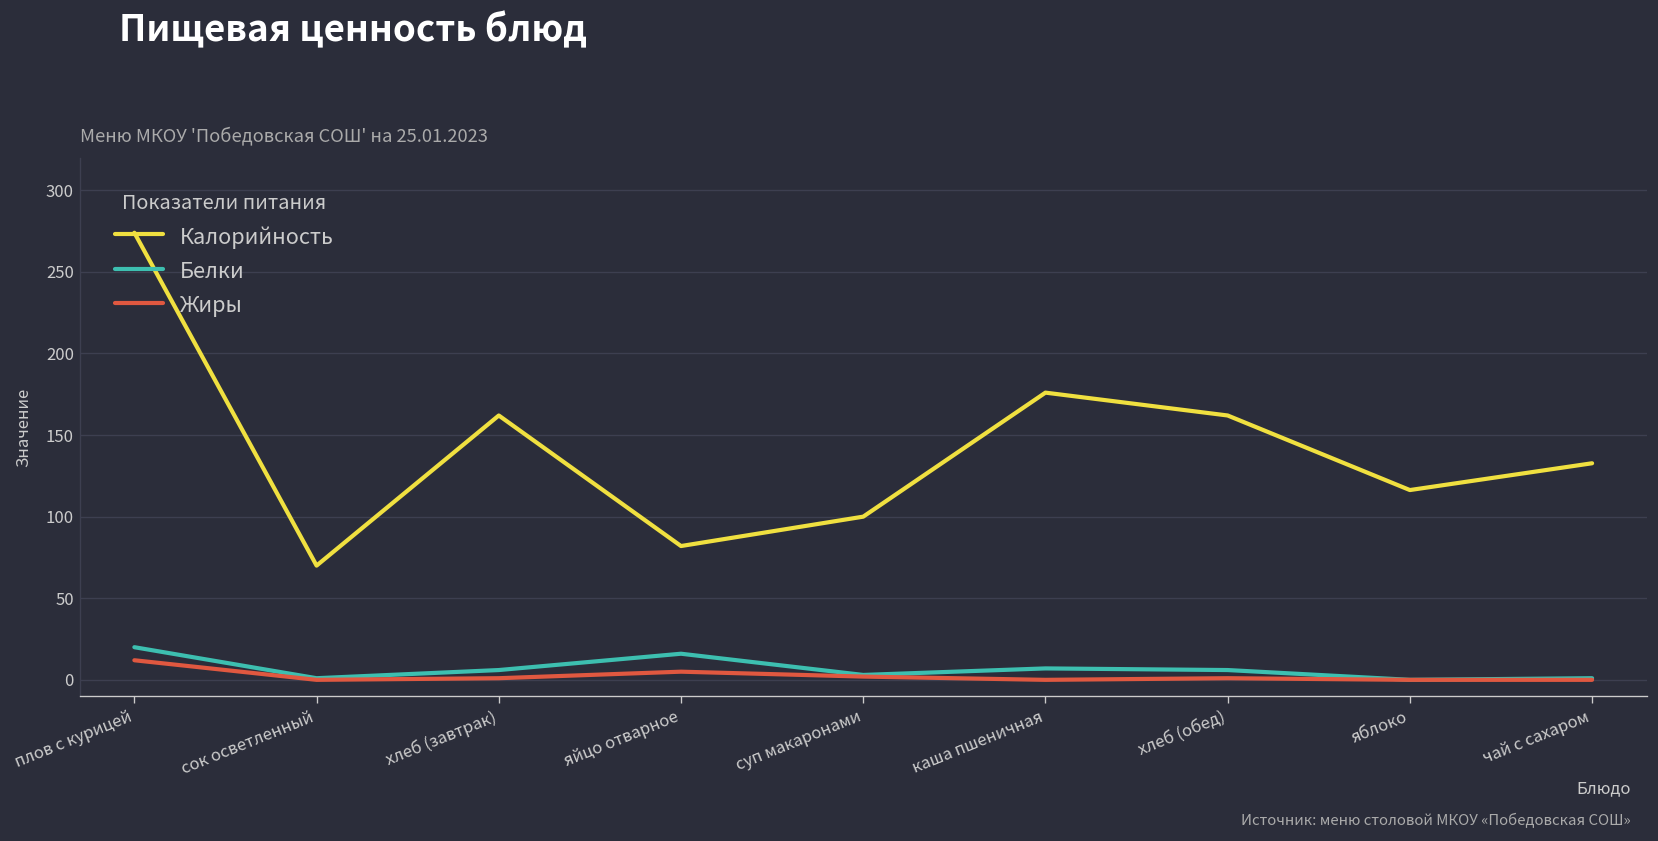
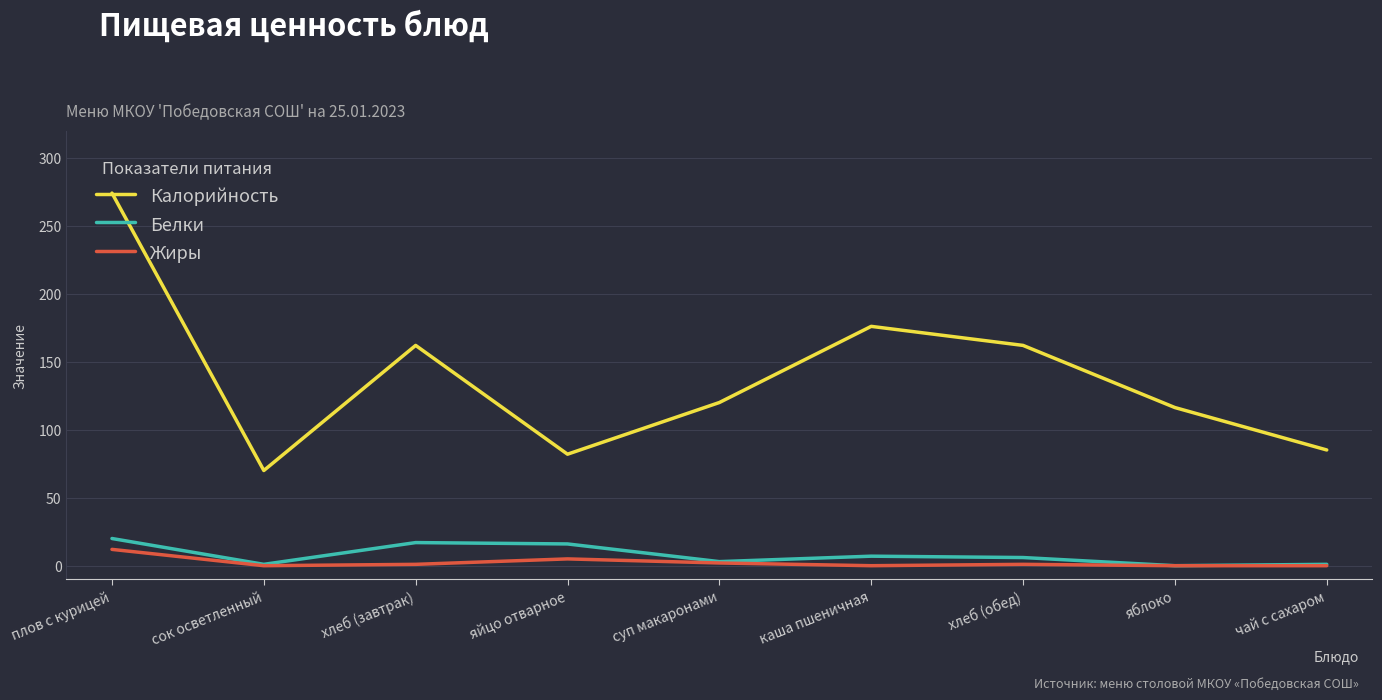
Белки, хлеб (завтрак): 6 -> 17
Калорийность, суп макаронами: 100 -> 120
Калорийность, чай с сахаром: 133 -> 85
